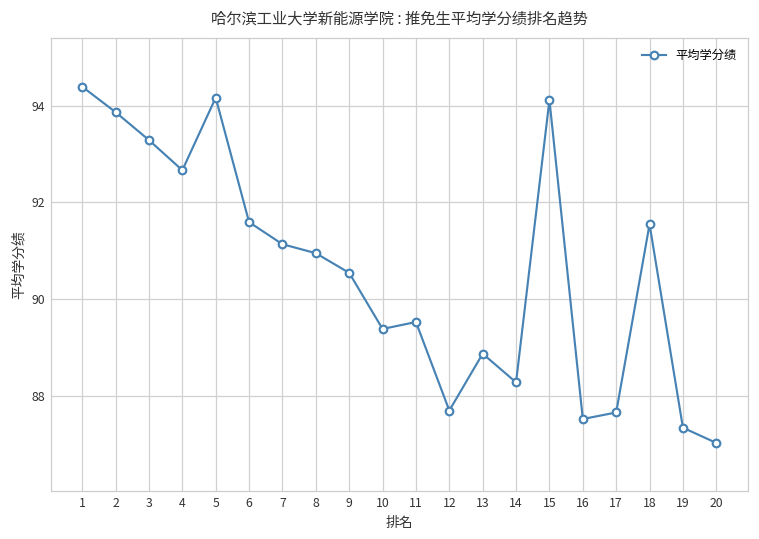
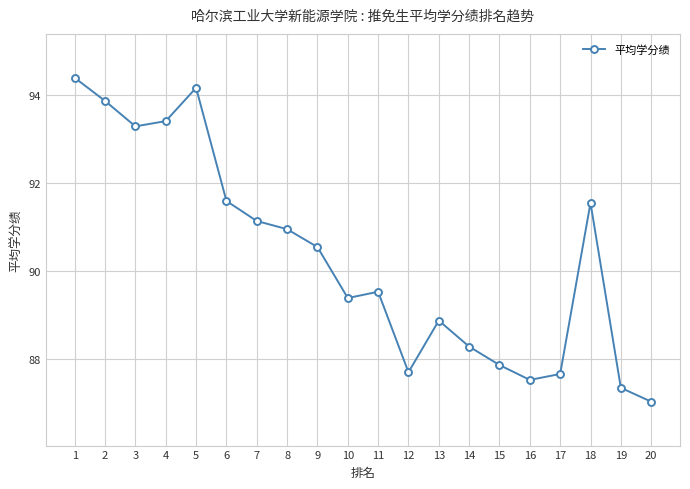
4: 92.7 -> 93.4
15: 94.1 -> 87.9
